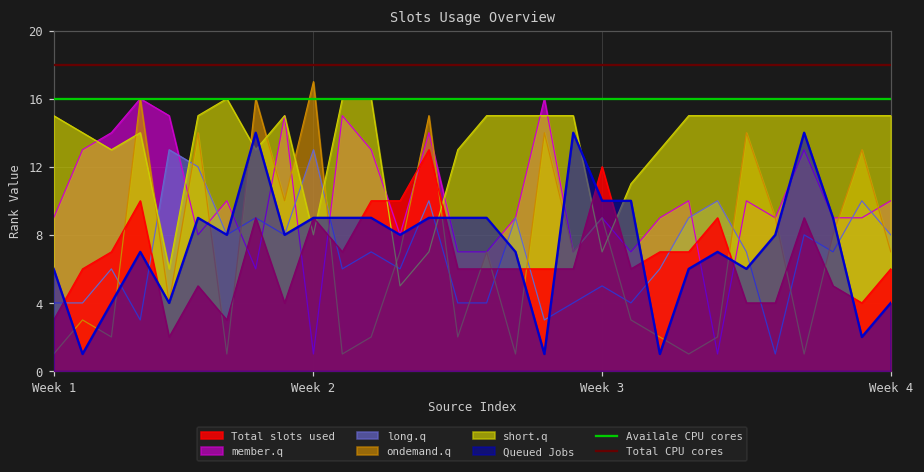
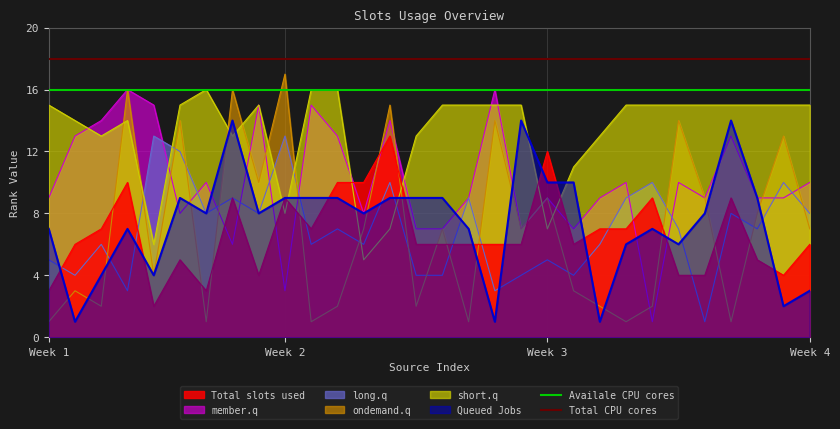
long.q, Week 1: 4 -> 5
Queued Jobs, Week 1: 6 -> 7
member.q, Week 2: 1 -> 3
Queued Jobs, Week 4: 4 -> 3
